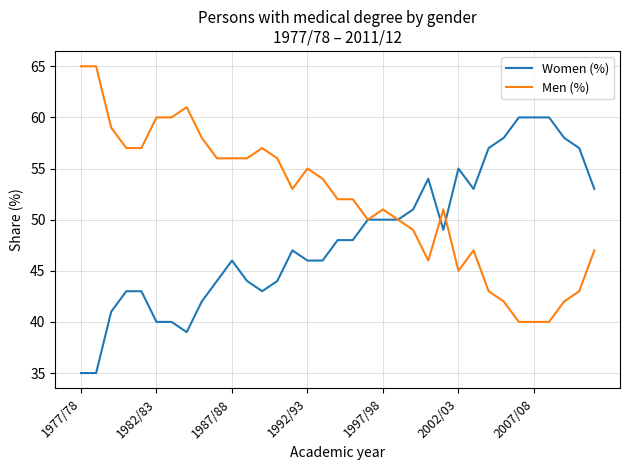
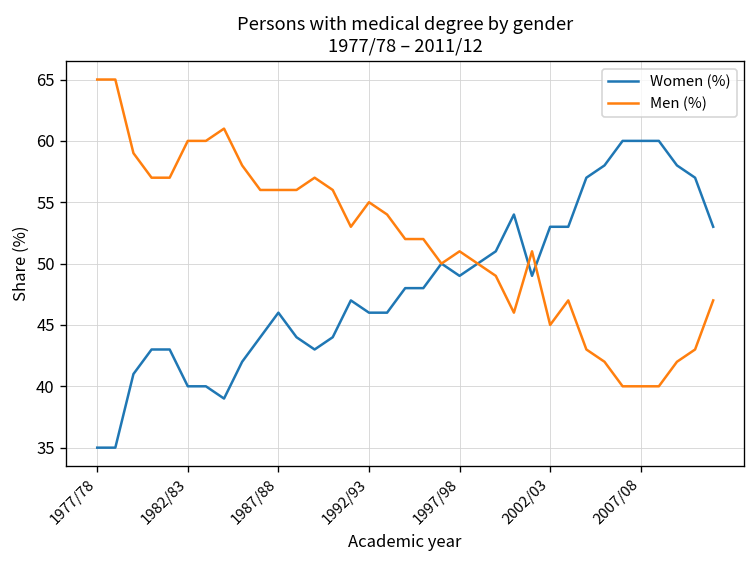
Women (%), 1997/98: 50 -> 49
Women (%), 2002/03: 55 -> 53
